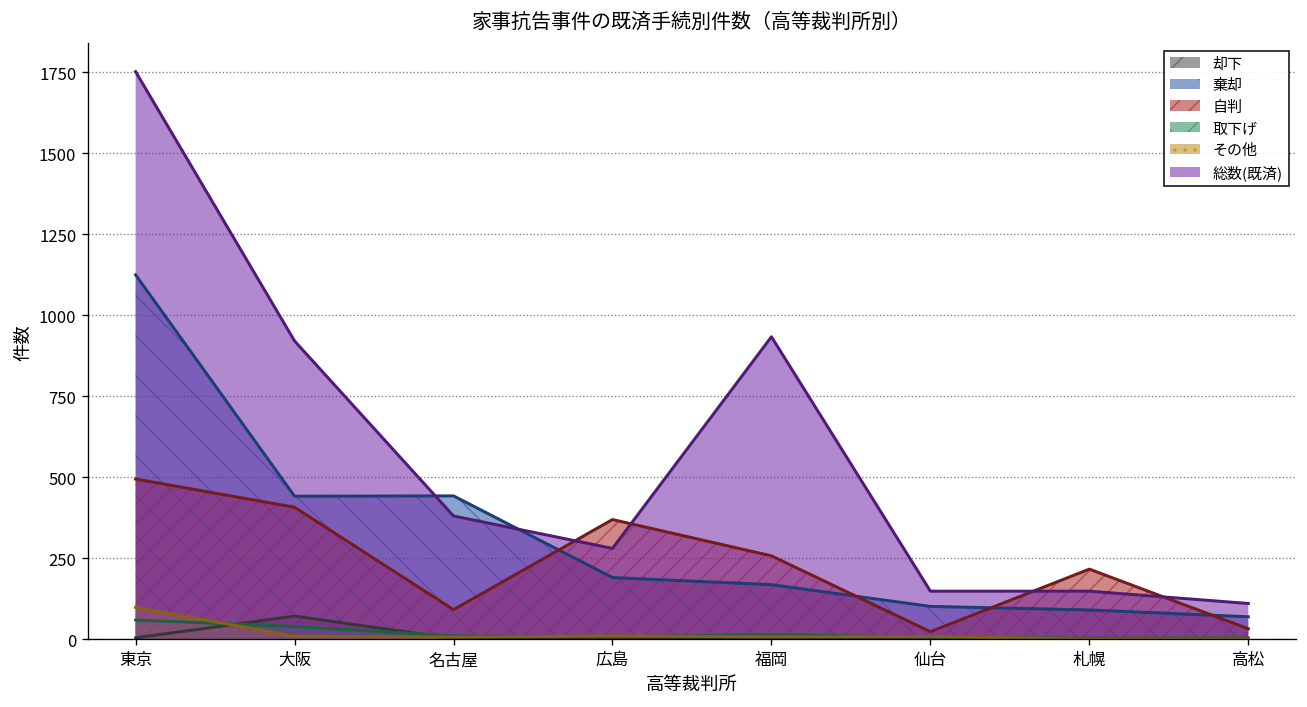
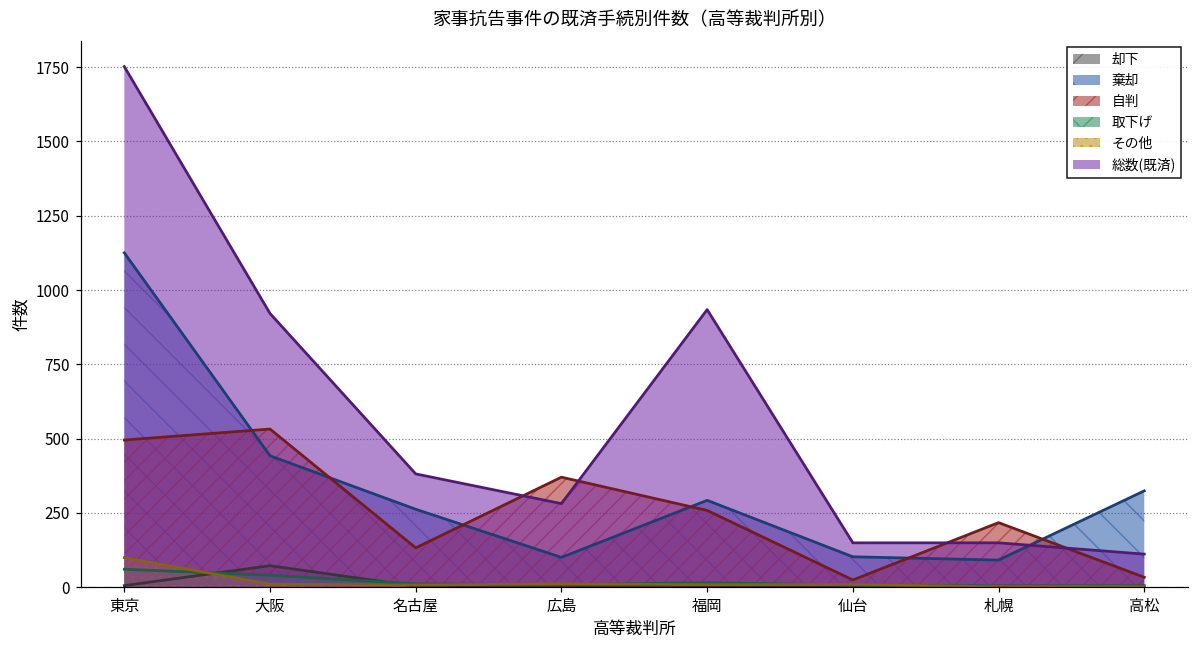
自判, 大阪: 410 -> 530
棄却, 名古屋: 440 -> 260
自判, 名古屋: 90 -> 130
棄却, 広島: 190 -> 100
棄却, 福岡: 170 -> 290
棄却, 高松: 70 -> 320
